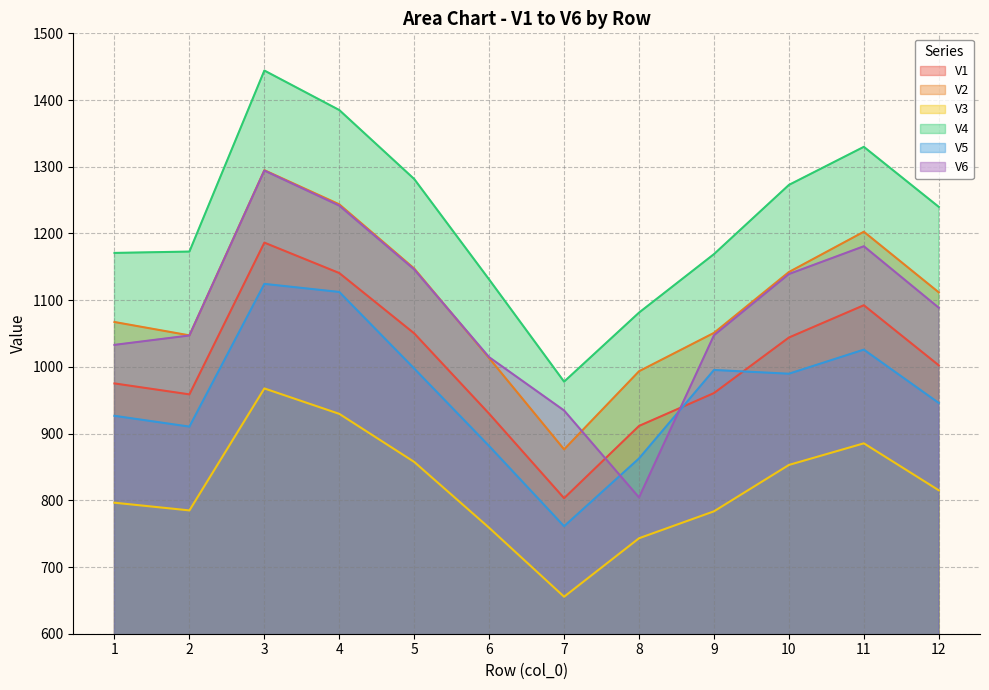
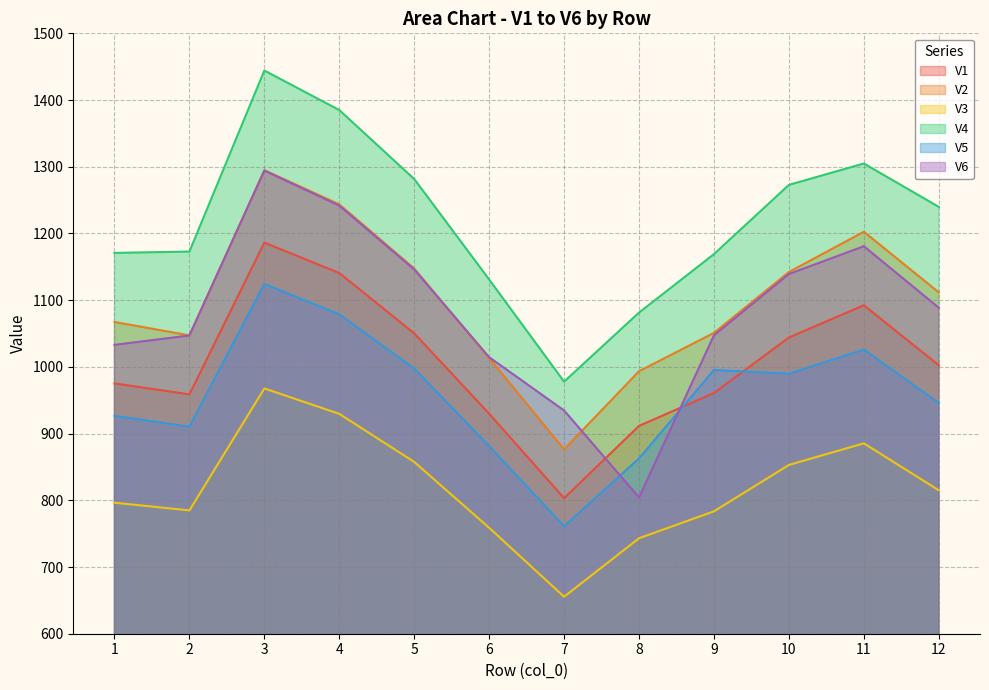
V5, 4: 1110 -> 1080
V4, 11: 1330 -> 1300
